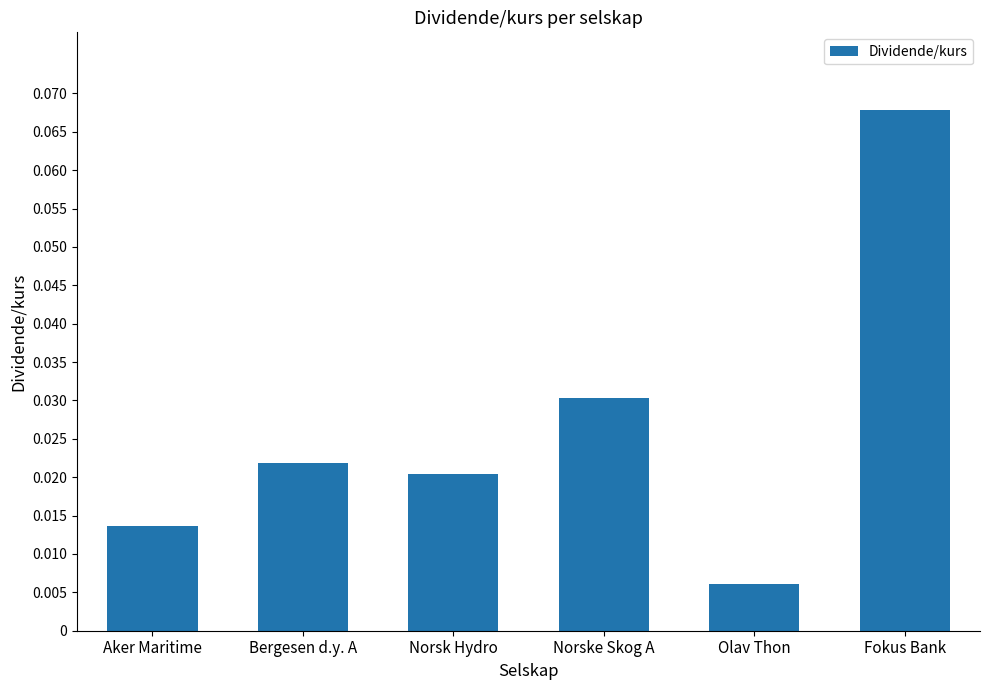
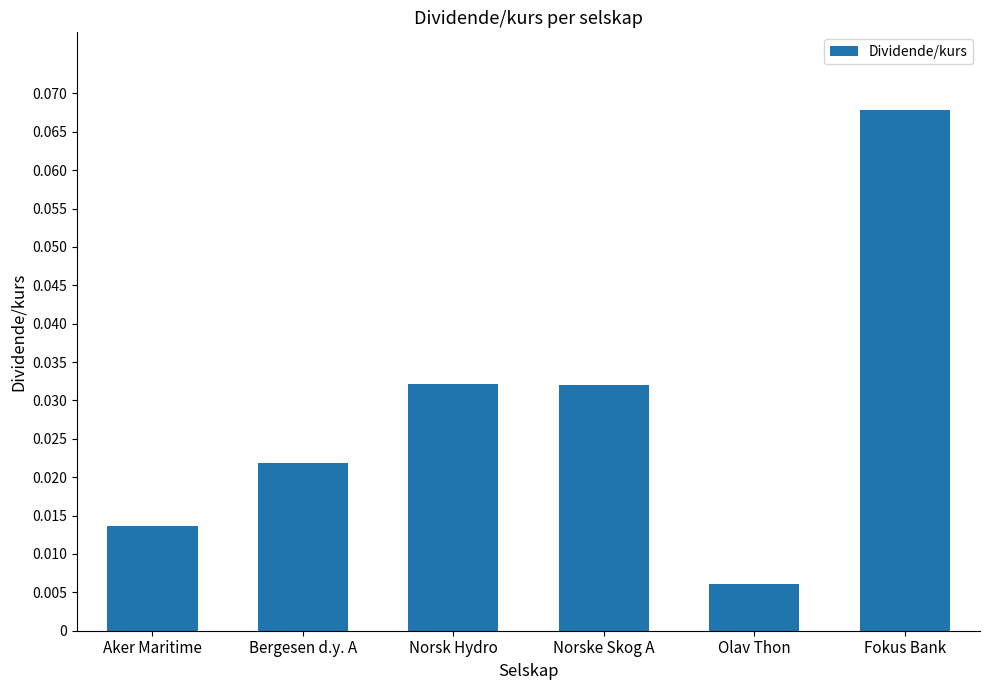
Norsk Hydro: 0.020 -> 0.032
Norske Skog A: 0.030 -> 0.032
